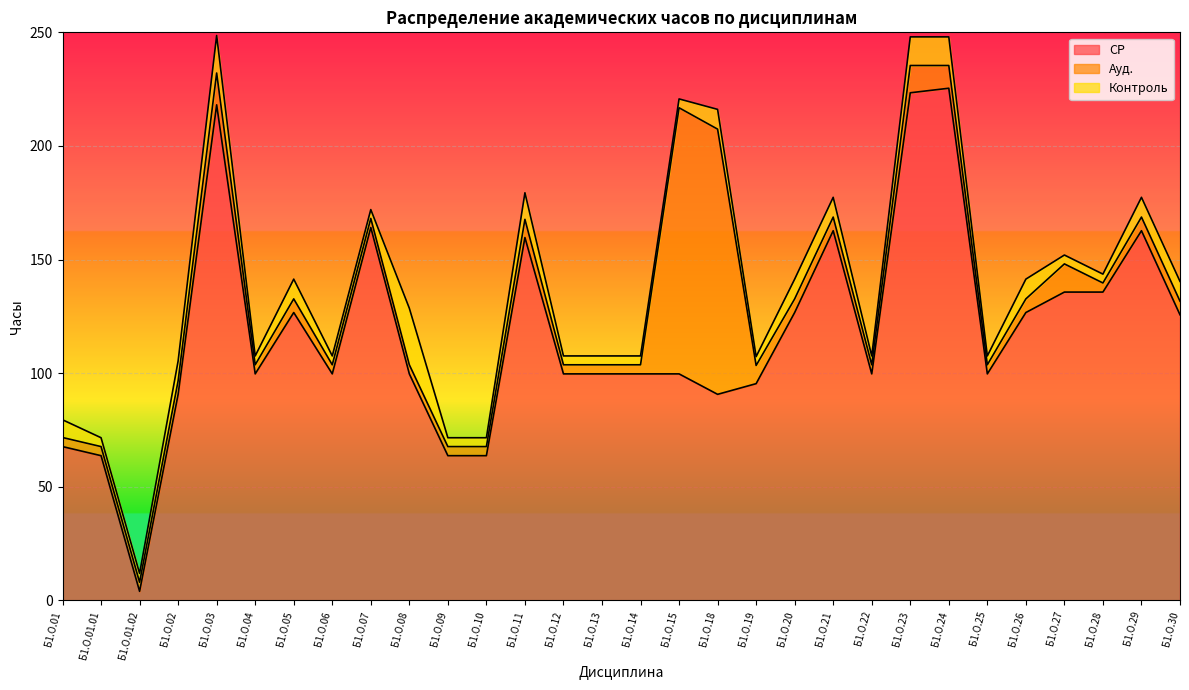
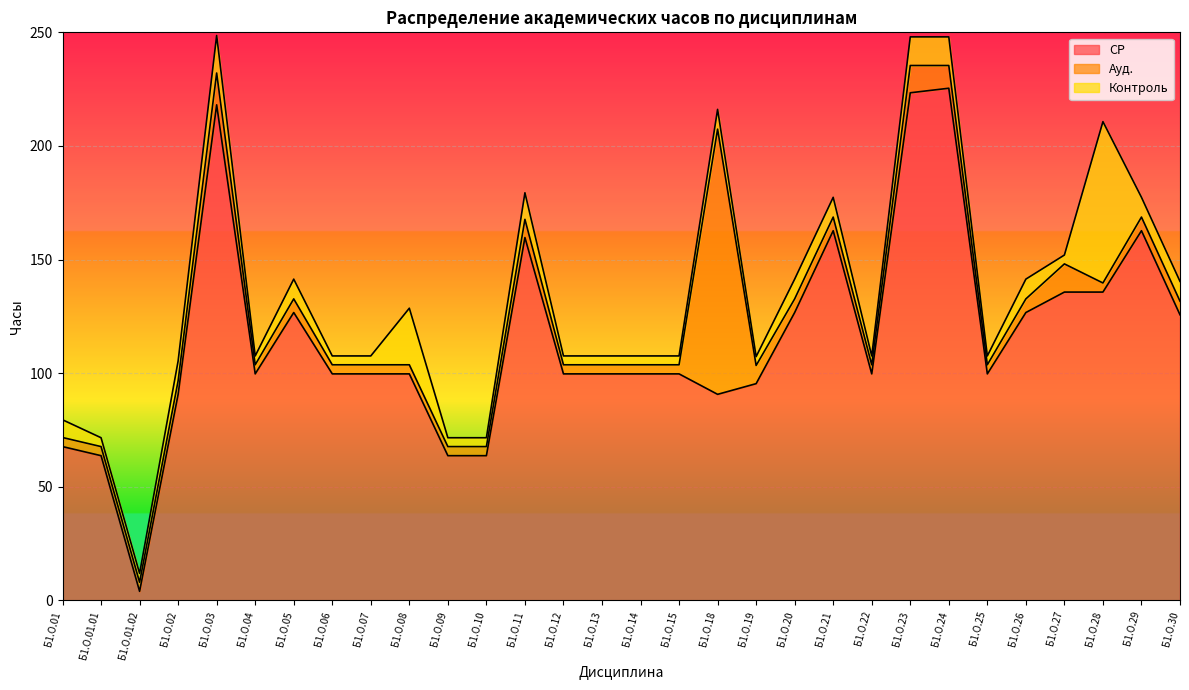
СР, Б1.О.07: 164 -> 100
Ауд., Б1.О.15: 117 -> 4
Контроль, Б1.О.28: 4 -> 71
